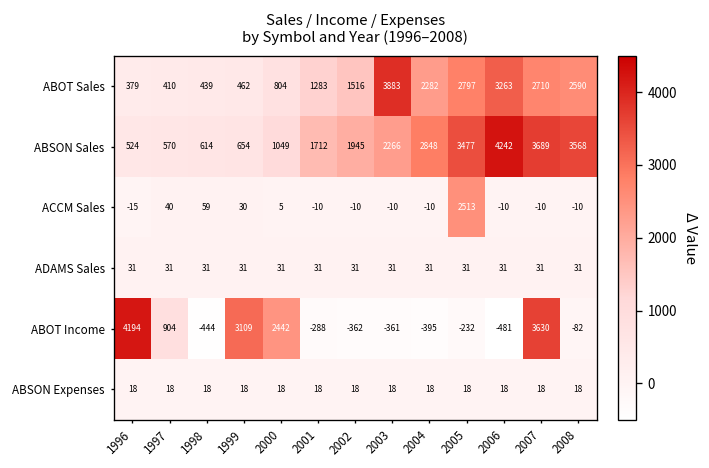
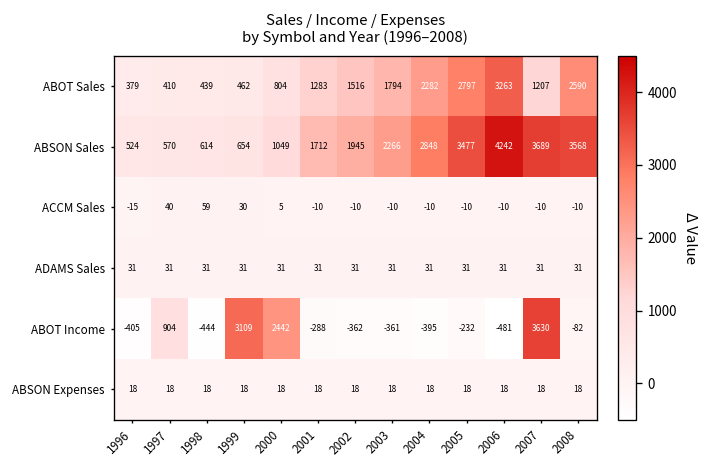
ABOT Sales, 2003: 3883 -> 1794
ABOT Sales, 2007: 2710 -> 1207
ACCM Sales, 2005: 2513 -> -10
ABOT Income, 1996: 4194 -> -405
